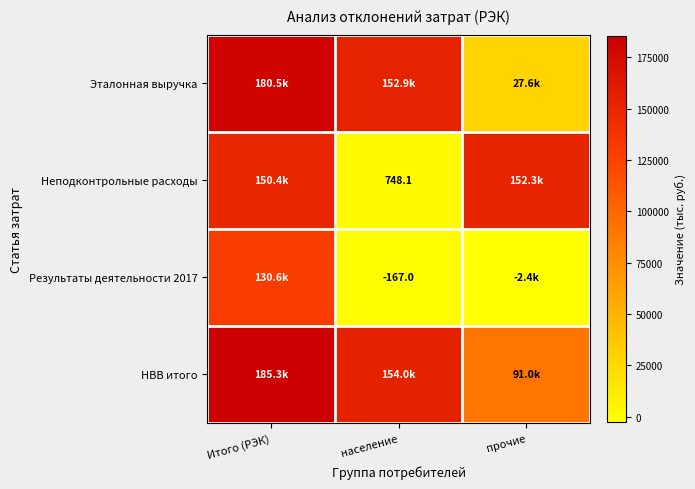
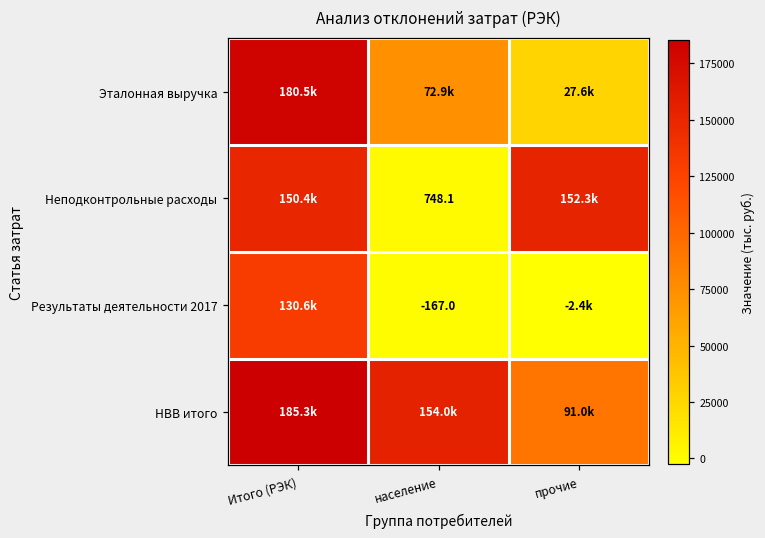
Эталонная выручка, население: 152.9k -> 72.9k
